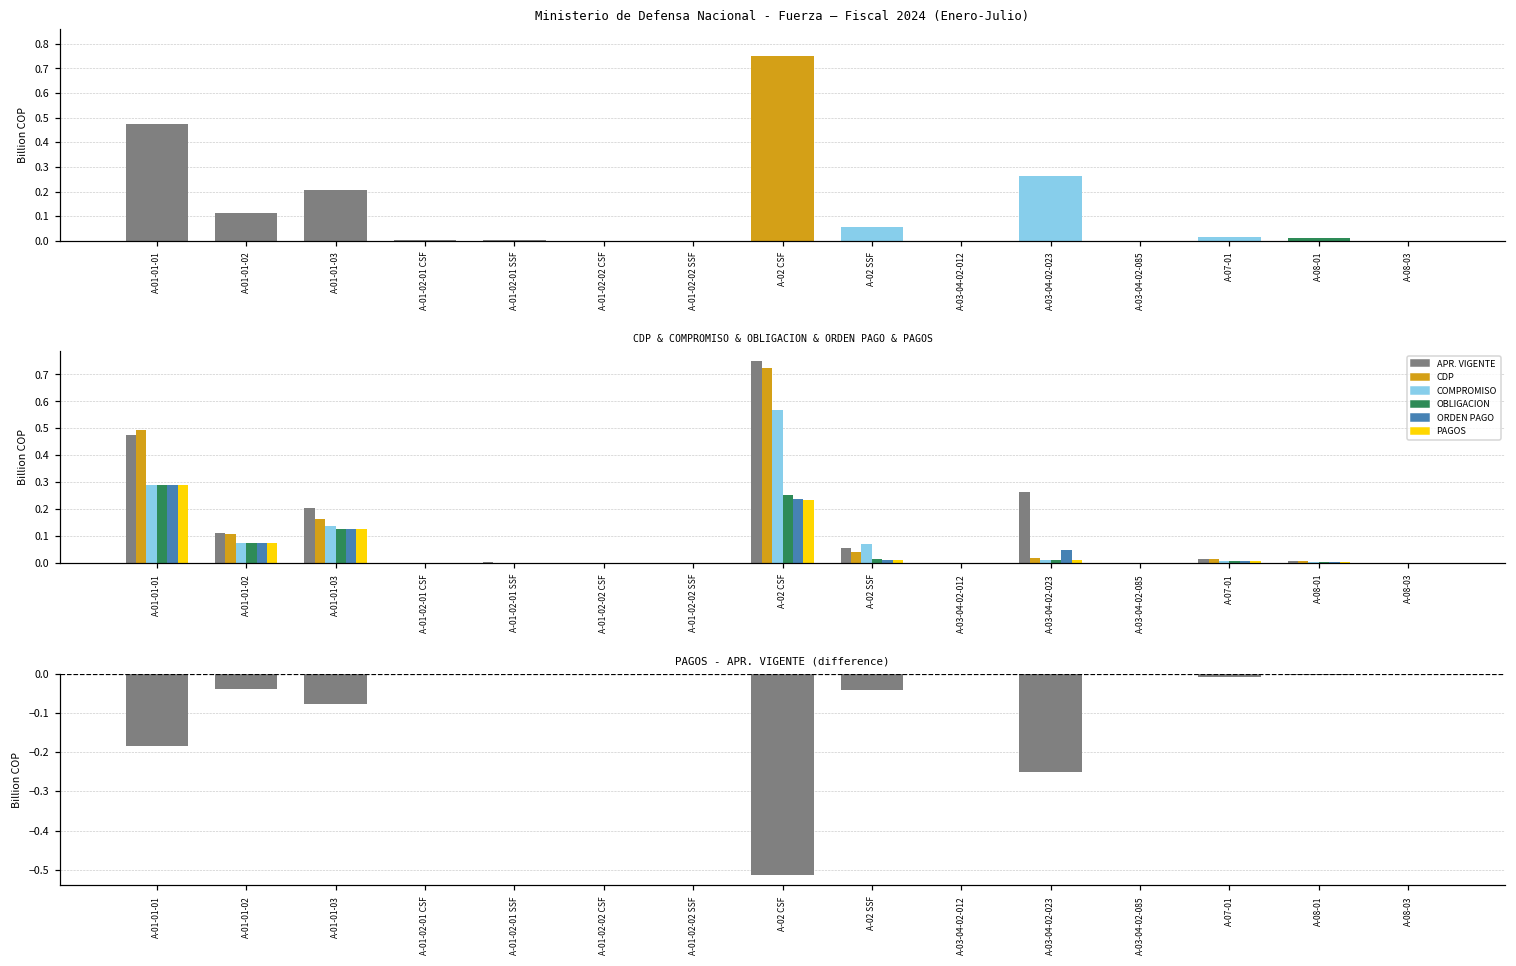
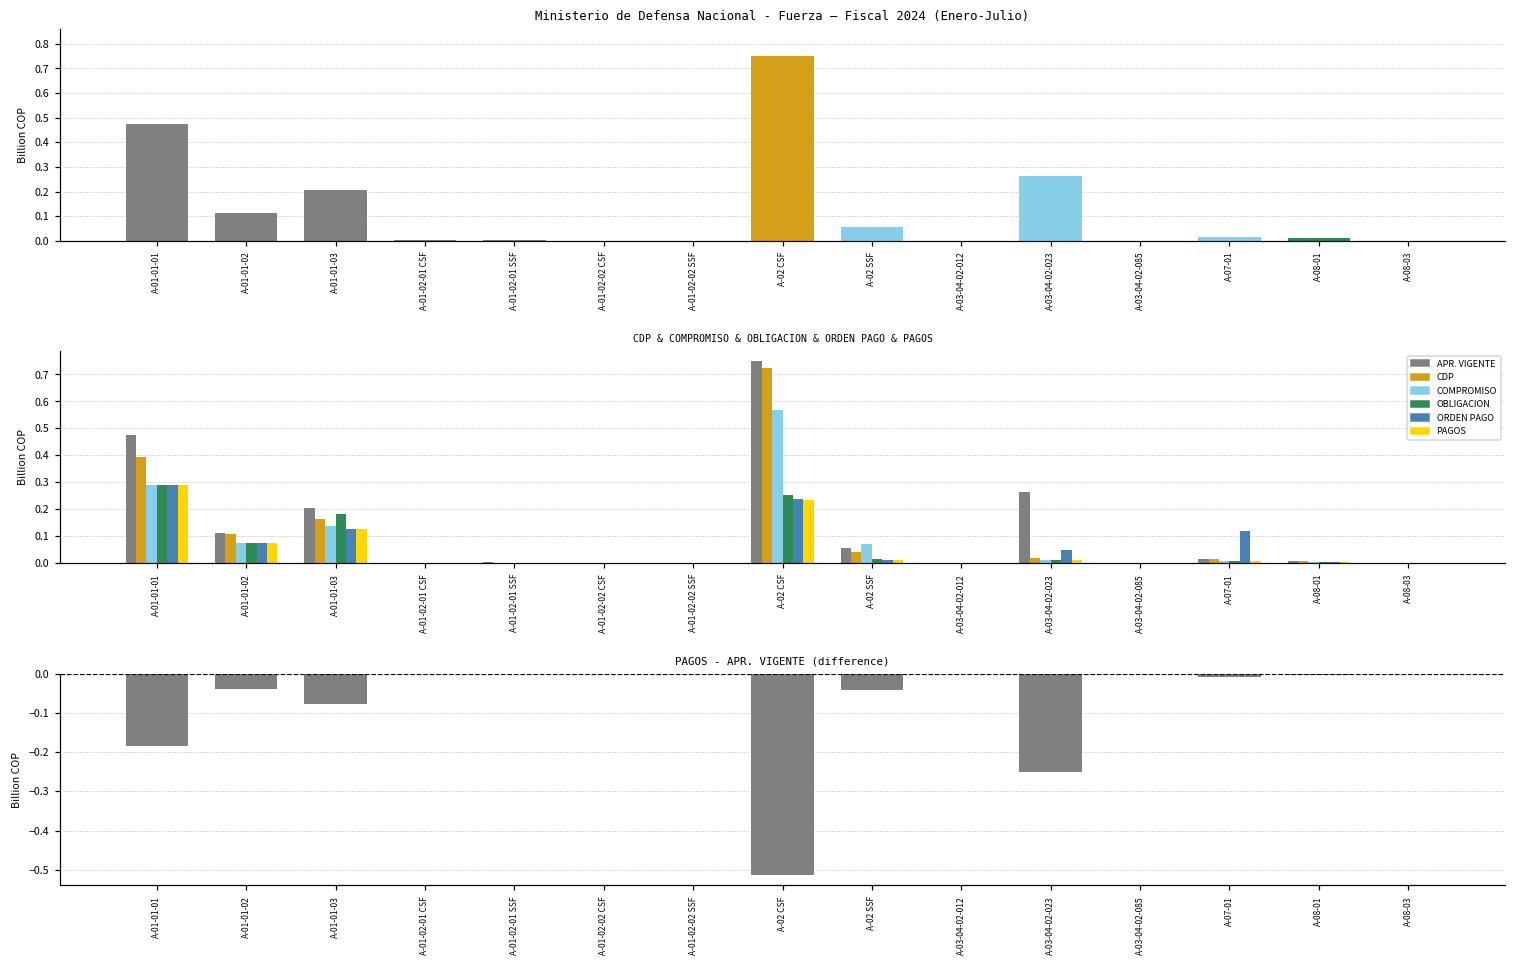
CDP & COMPROMISO & OBLIGACION & ORDEN PAGO & PAGOS, CDP, A-01-01-01: 0.49 -> 0.39
CDP & COMPROMISO & OBLIGACION & ORDEN PAGO & PAGOS, OBLIGACION, A-01-01-03: 0.13 -> 0.18
CDP & COMPROMISO & OBLIGACION & ORDEN PAGO & PAGOS, ORDEN PAGO, A-07-01: 0.01 -> 0.12
